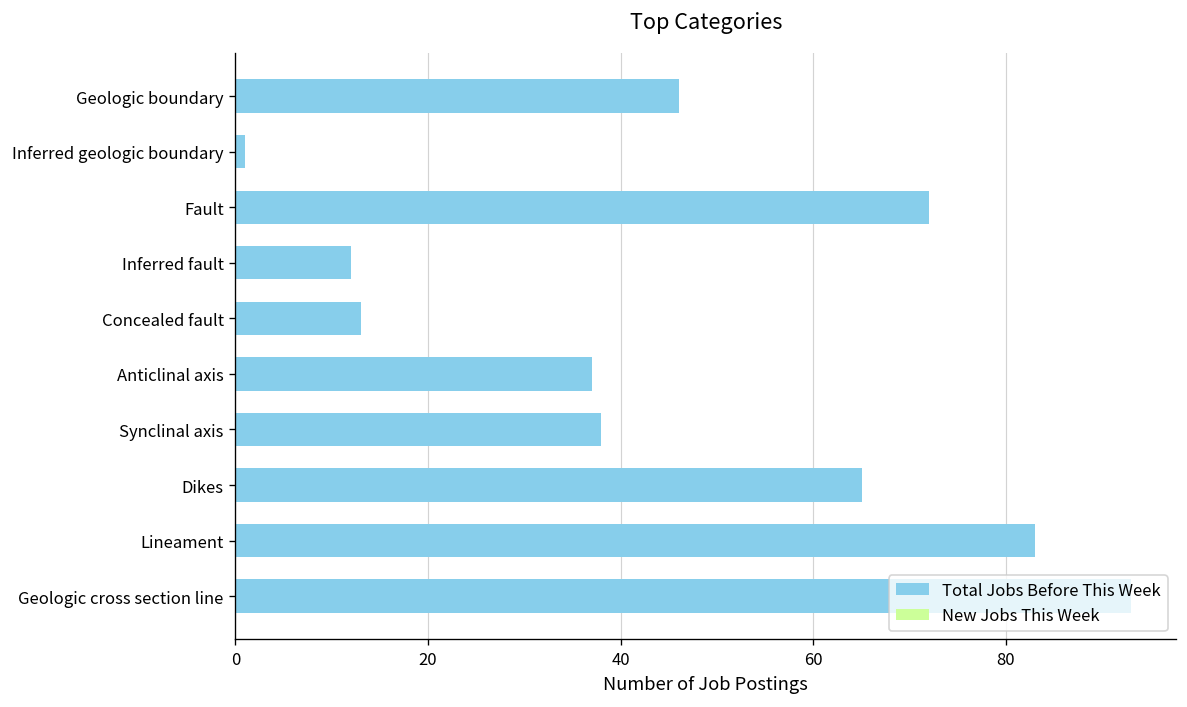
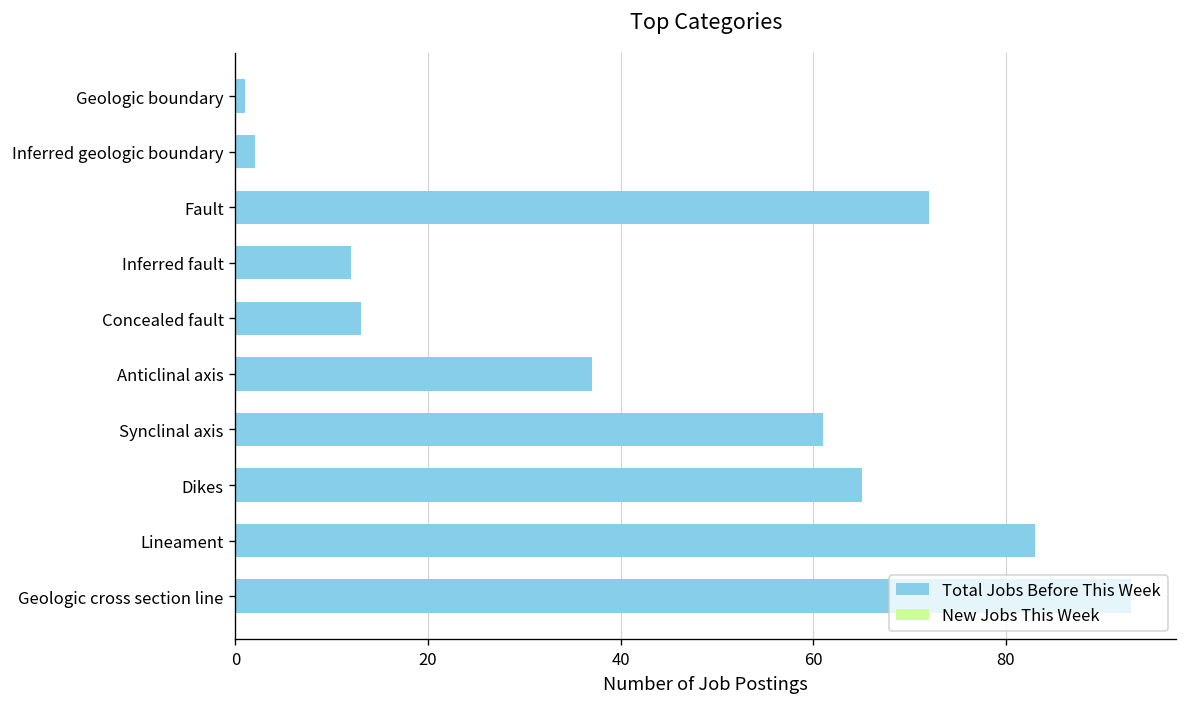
Total Jobs Before This Week, Geologic boundary: 46 -> 1
Total Jobs Before This Week, Inferred geologic boundary: 1 -> 2
Total Jobs Before This Week, Synclinal axis: 38 -> 61
